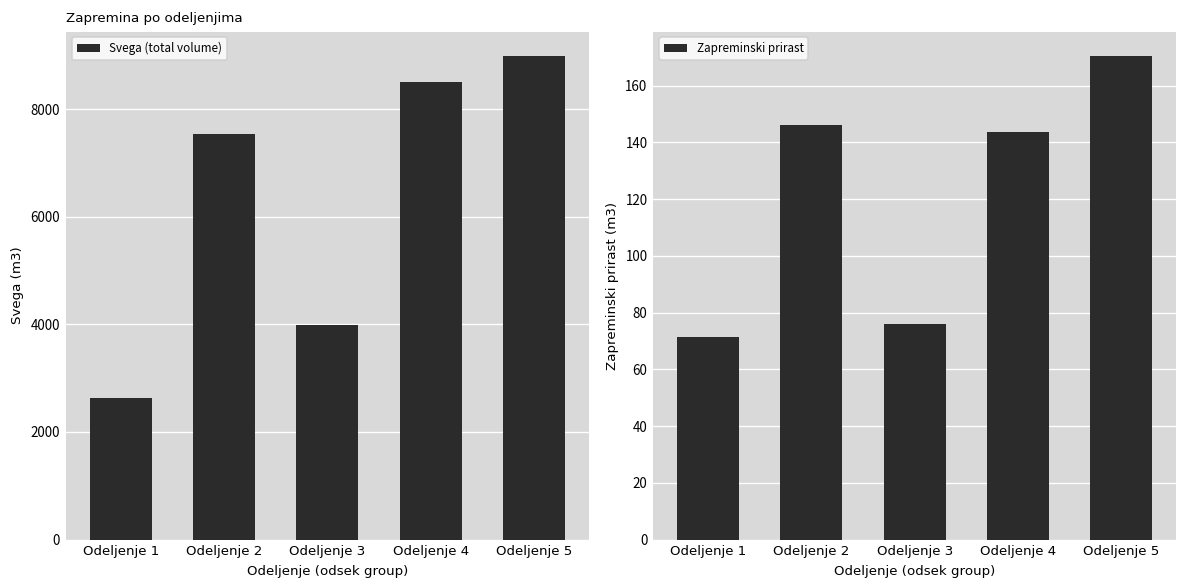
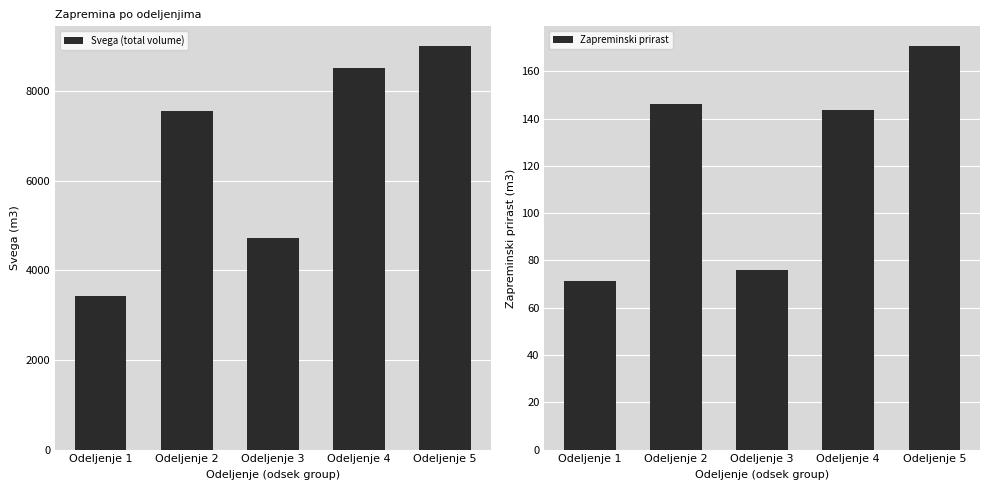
Zapremina po odeljenjima, Odeljenje 1: 2600 -> 3400
Zapremina po odeljenjima, Odeljenje 3: 4000 -> 4700
